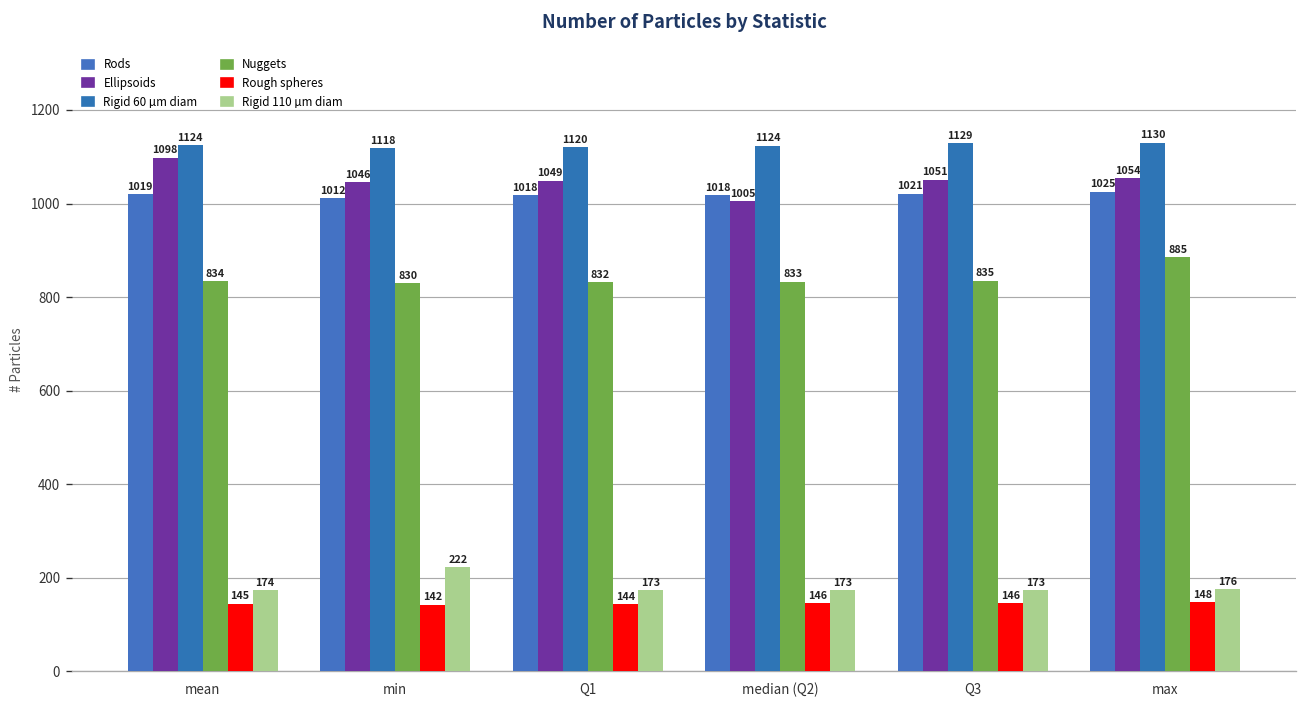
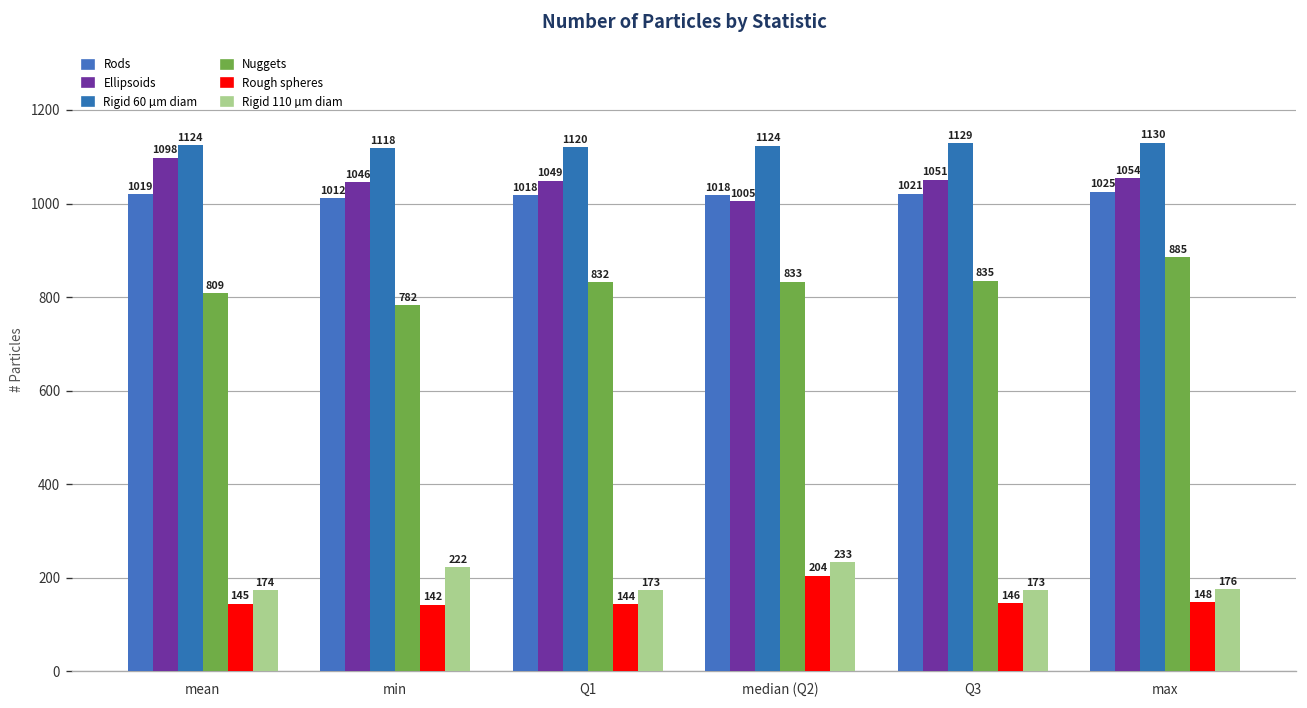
Nuggets, mean: 834 -> 809
Nuggets, min: 830 -> 782
Rough spheres, median (Q2): 146 -> 204
Rigid 110 µm diam, median (Q2): 173 -> 233
